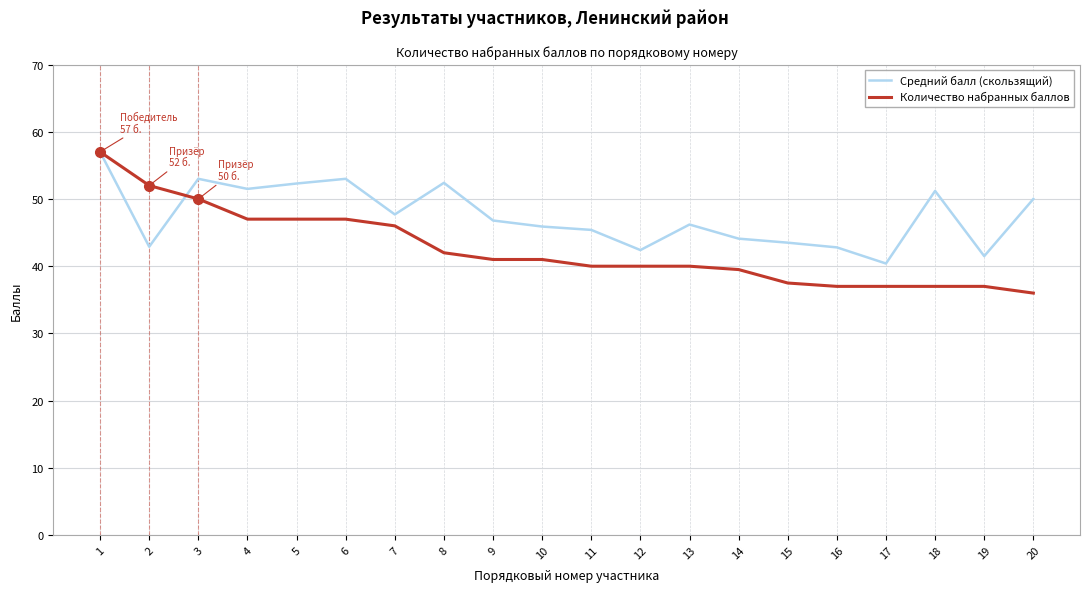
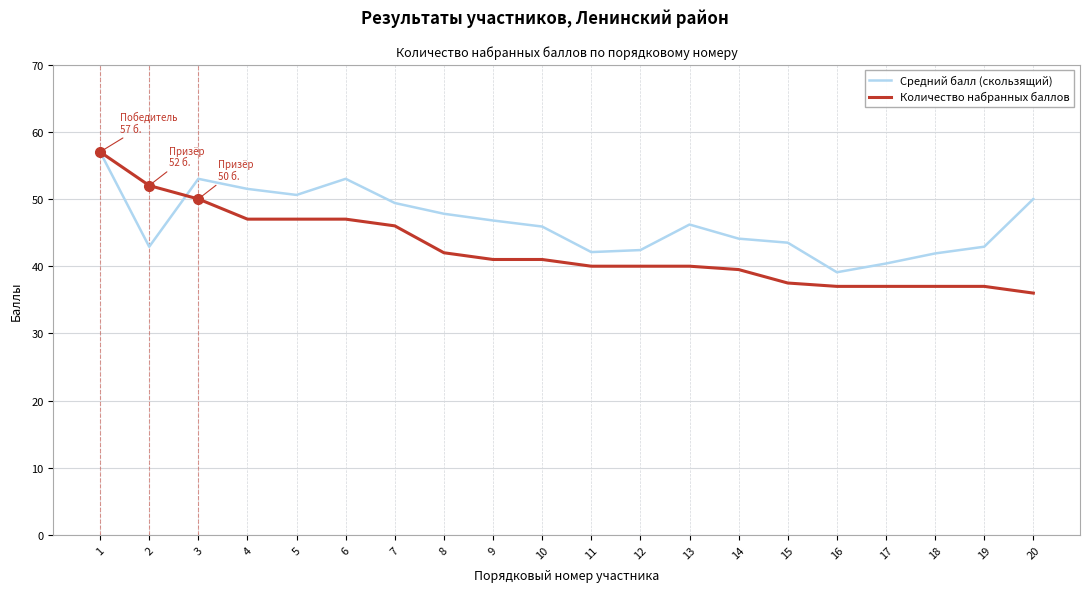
Средний балл (скользящий), 5: 52 -> 51
Средний балл (скользящий), 7: 48 -> 49
Средний балл (скользящий), 8: 52 -> 48
Средний балл (скользящий), 11: 45 -> 42
Средний балл (скользящий), 16: 43 -> 39
Средний балл (скользящий), 18: 51 -> 42
Средний балл (скользящий), 19: 42 -> 43
